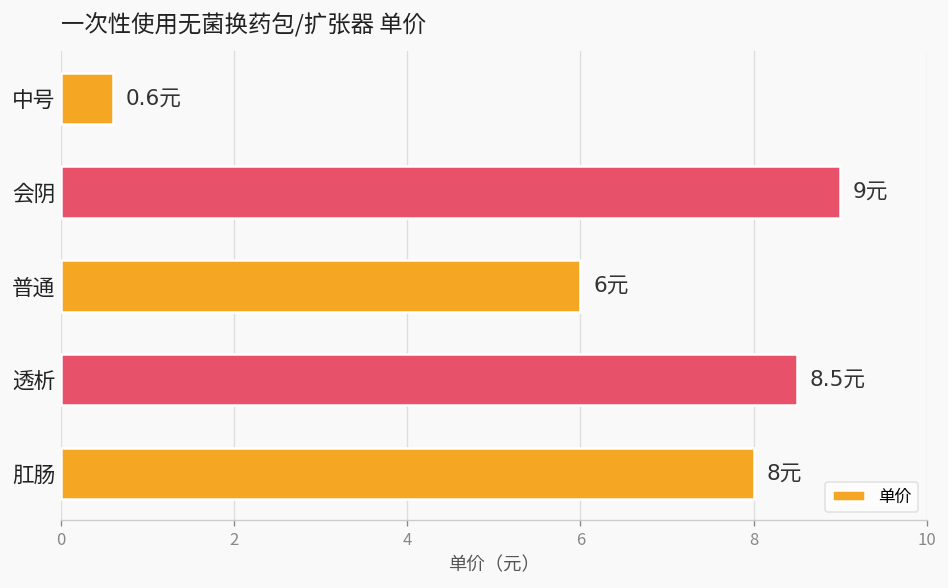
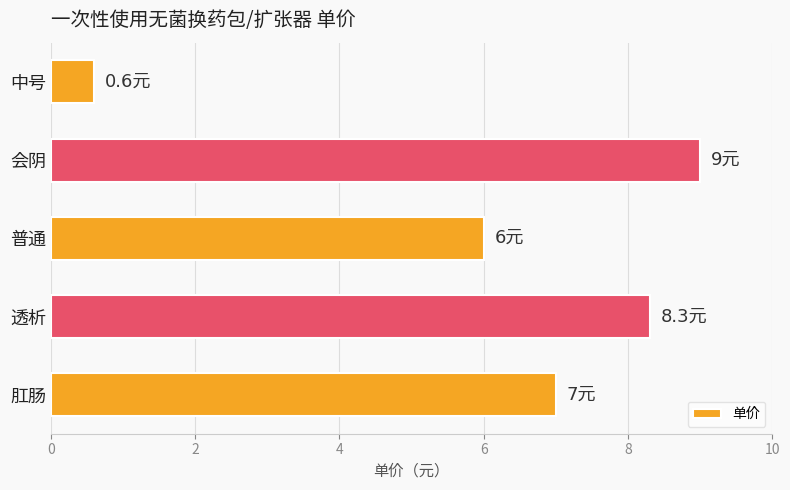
透析: 8.5元 -> 8.3元
肛肠: 8元 -> 7元
